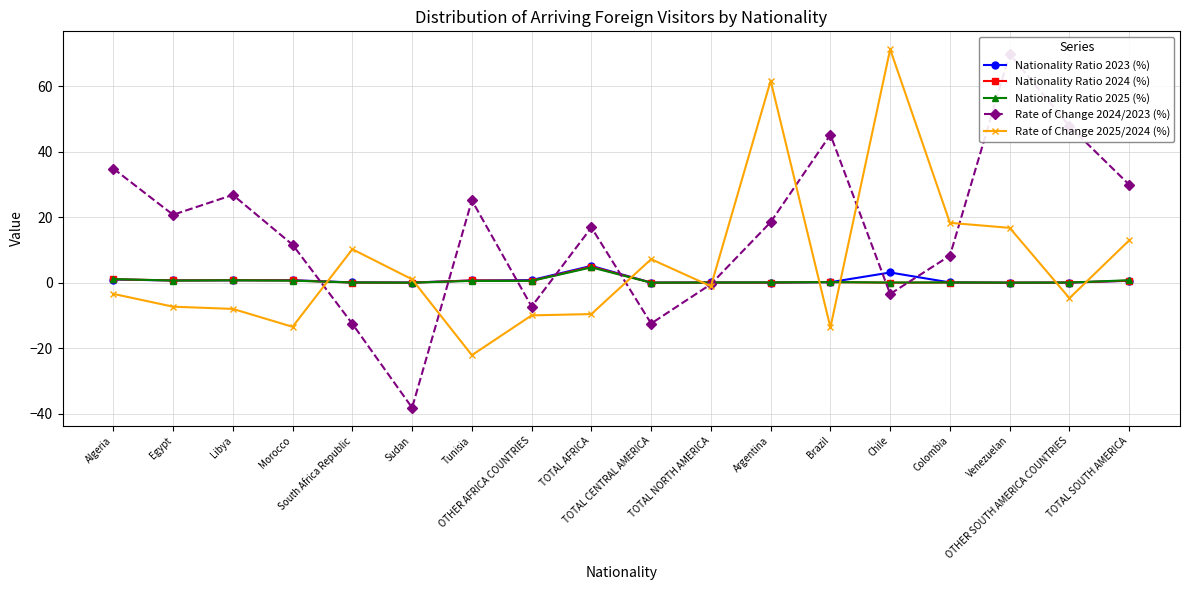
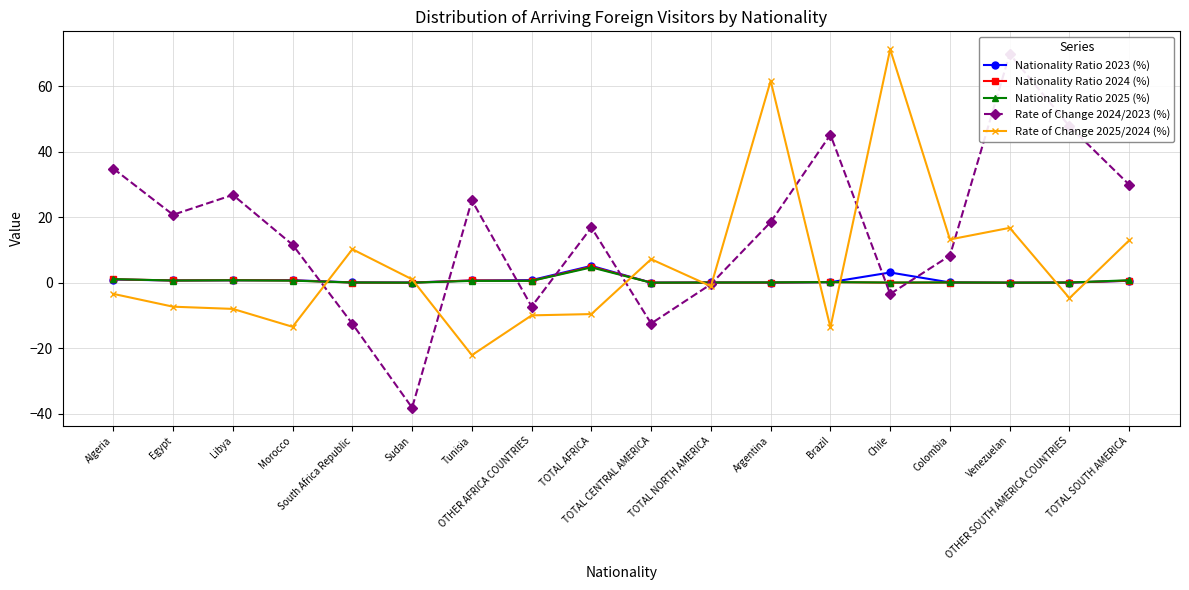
Rate of Change 2025/2024 (%), Colombia: 18 -> 13
